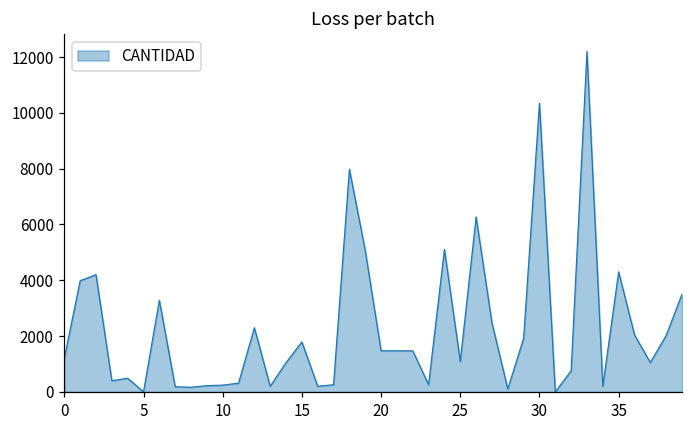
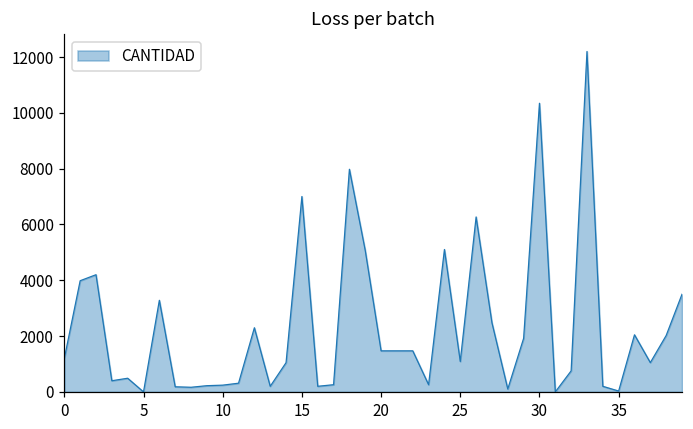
15: 1800 -> 7000
35: 4300 -> 0
